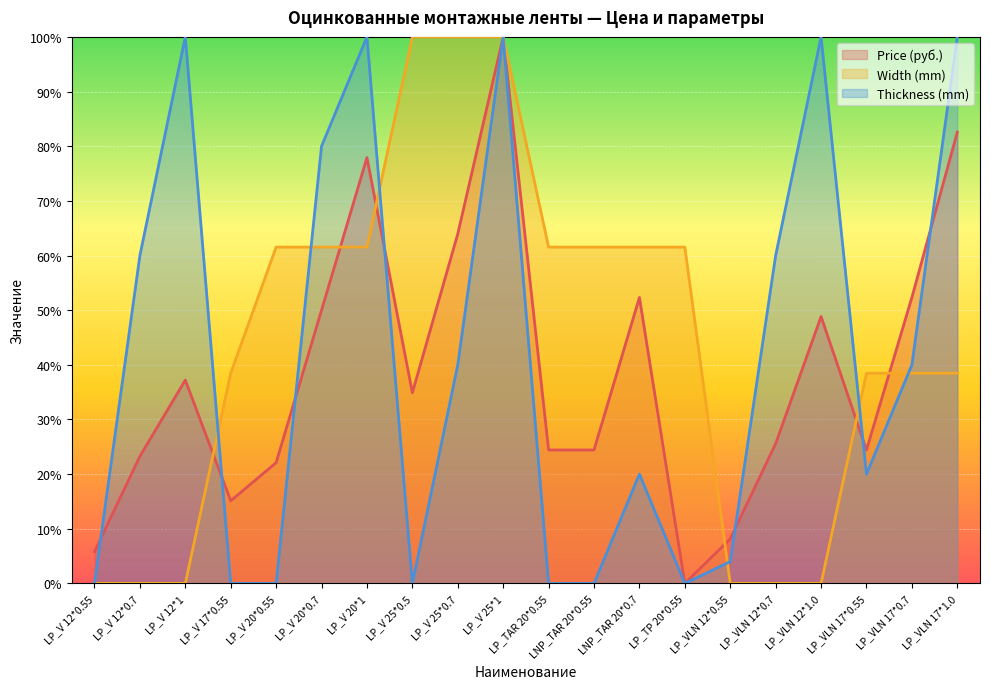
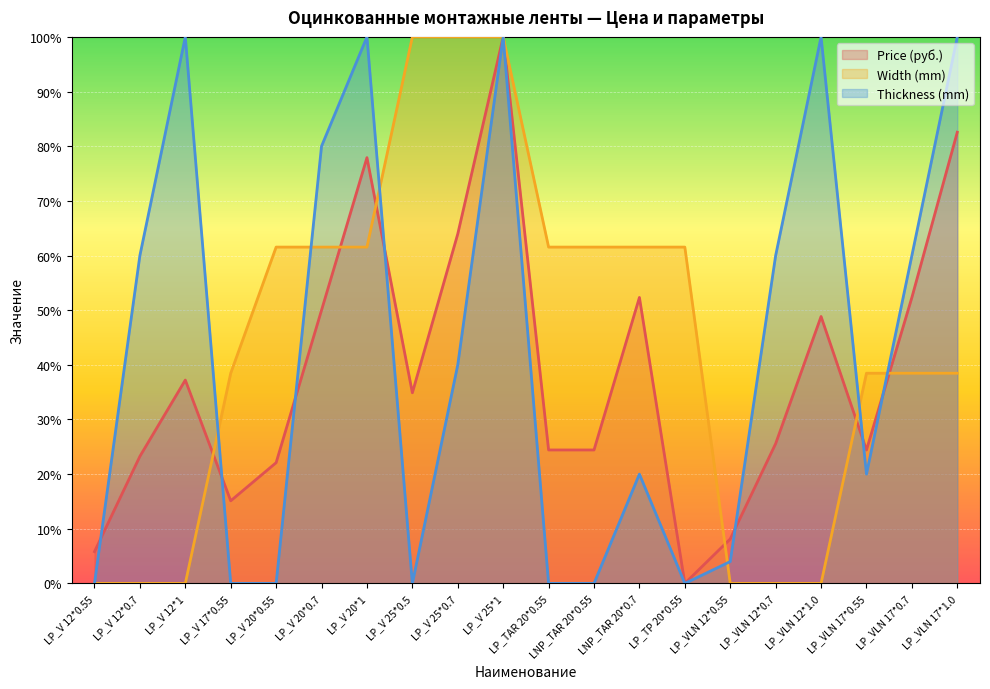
Thickness (mm), LP_VLN 17*0.7: 40% -> 60%
